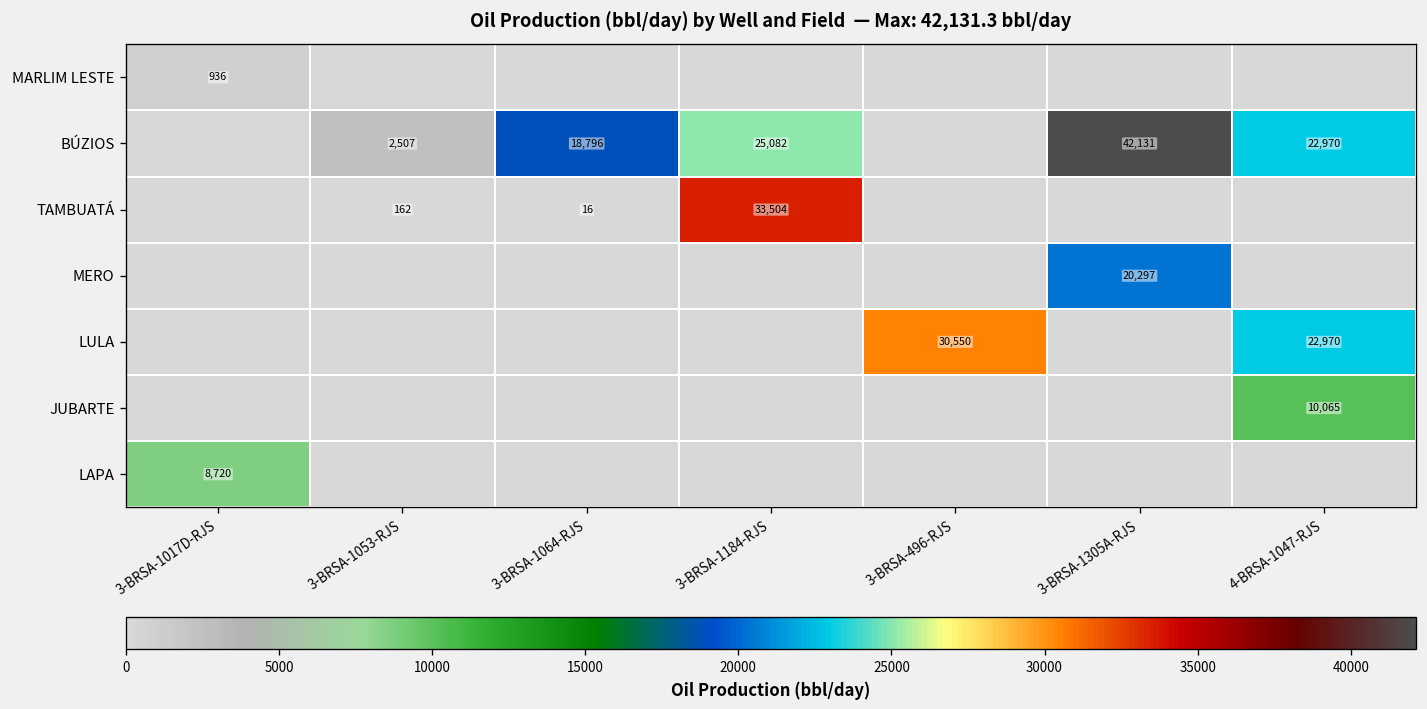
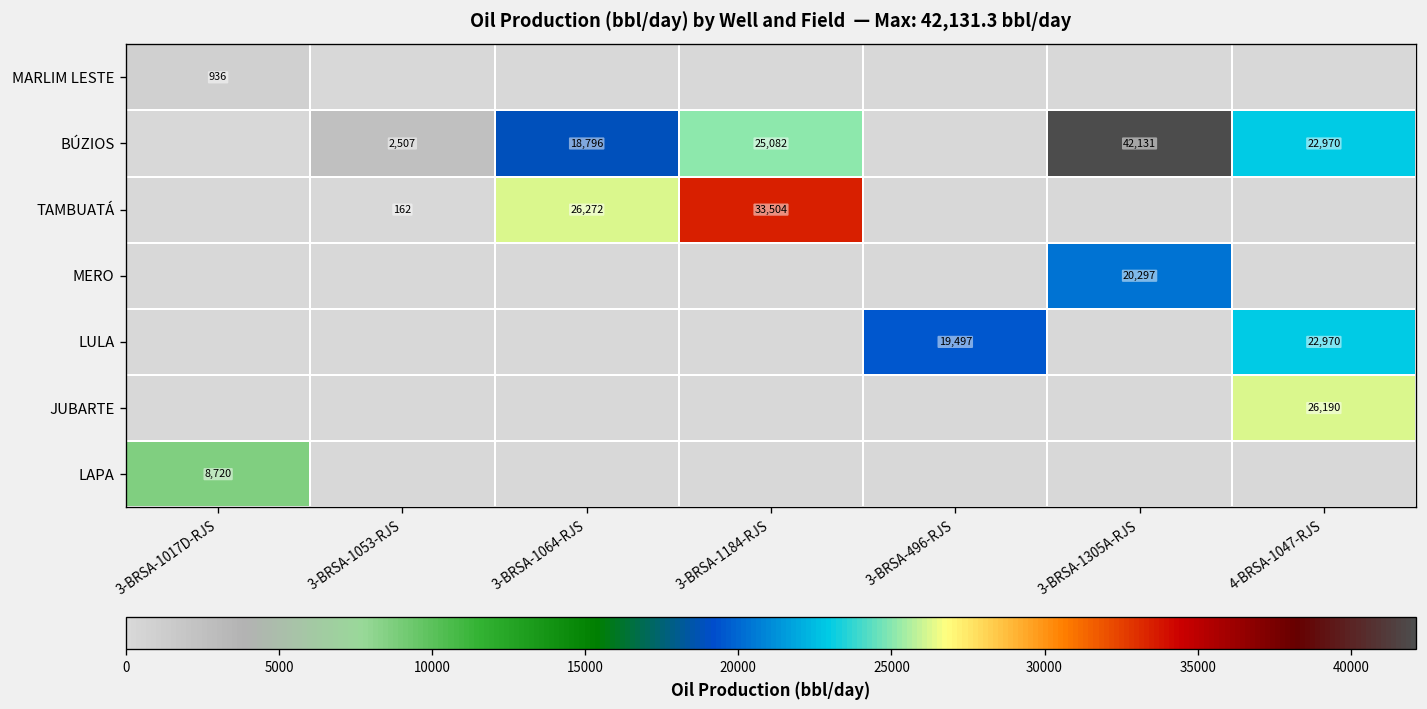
TAMBUATÁ, 3-BRSA-1064-RJS: 16 -> 26,272
LULA, 3-BRSA-496-RJS: 30,550 -> 19,497
JUBARTE, 4-BRSA-1047-RJS: 10,065 -> 26,190
